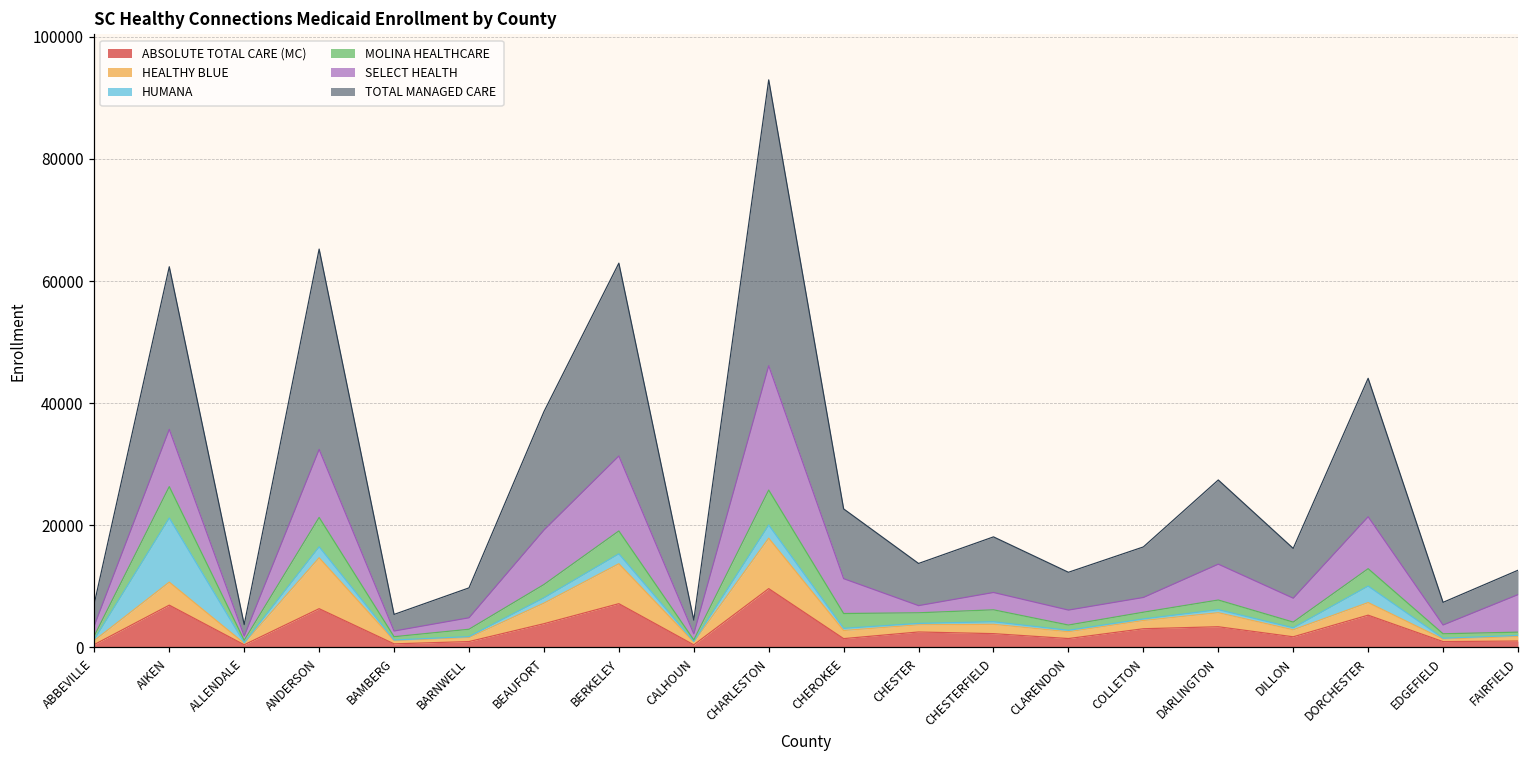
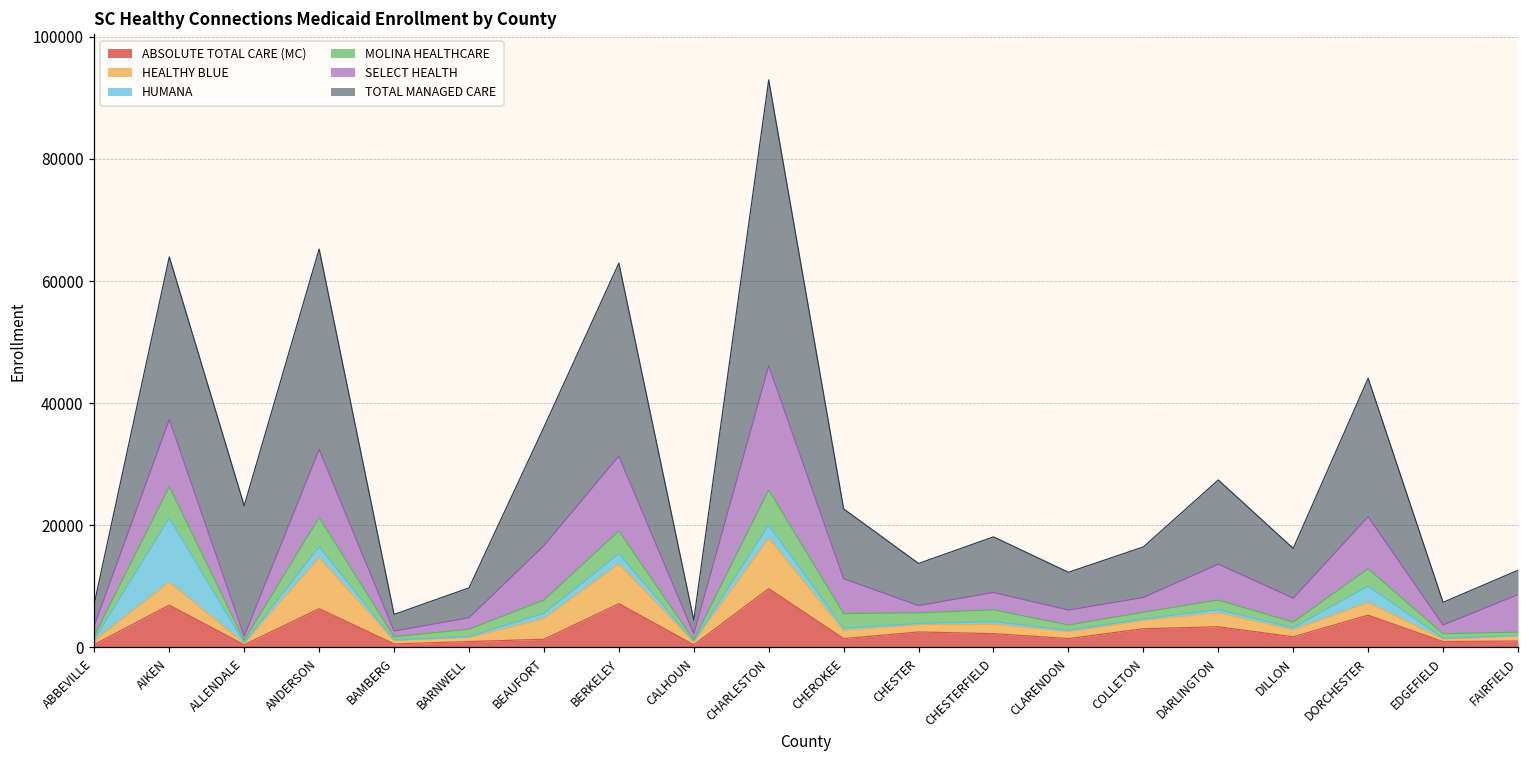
SELECT HEALTH, AIKEN: 9000 -> 11000
TOTAL MANAGED CARE, ALLENDALE: 2000 -> 21000
ABSOLUTE TOTAL CARE (MC), BEAUFORT: 4000 -> 1000
